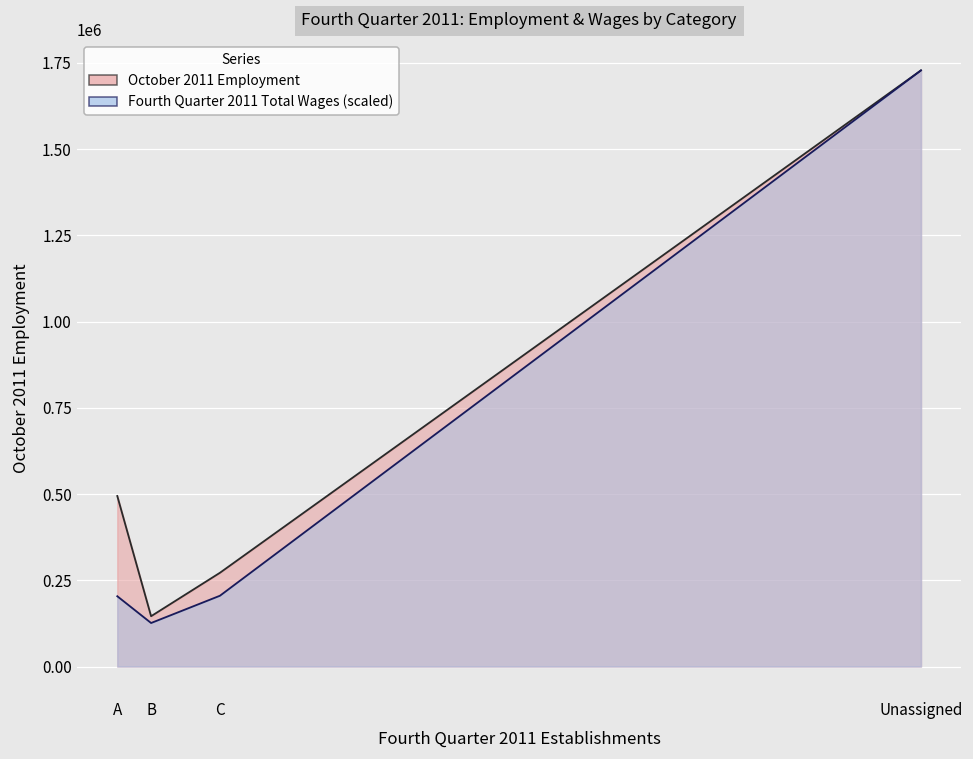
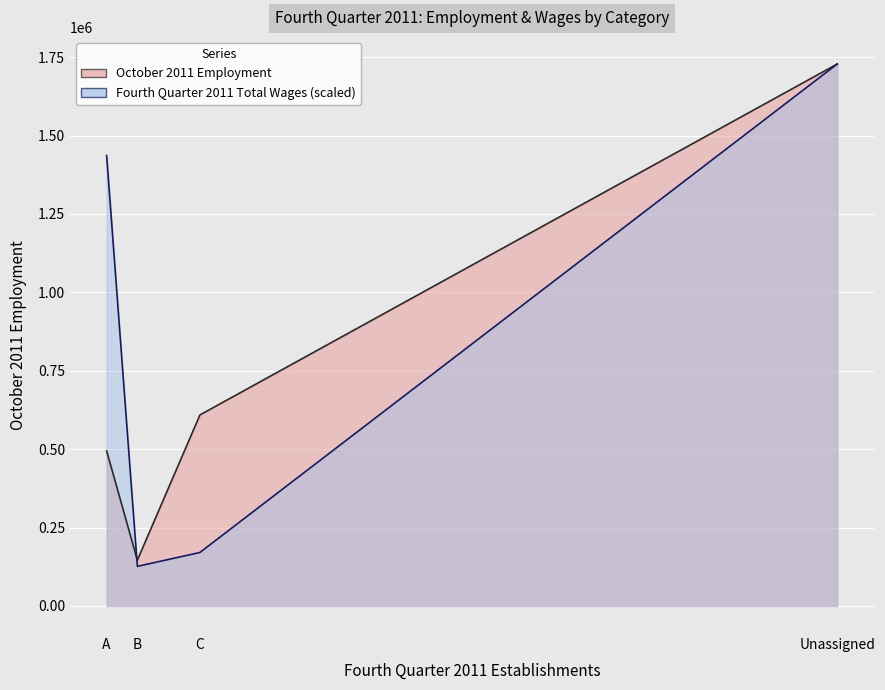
Fourth Quarter 2011 Total Wages (scaled), A: 200000 -> 1440000
October 2011 Employment, C: 270000 -> 610000
Fourth Quarter 2011 Total Wages (scaled), C: 210000 -> 170000
